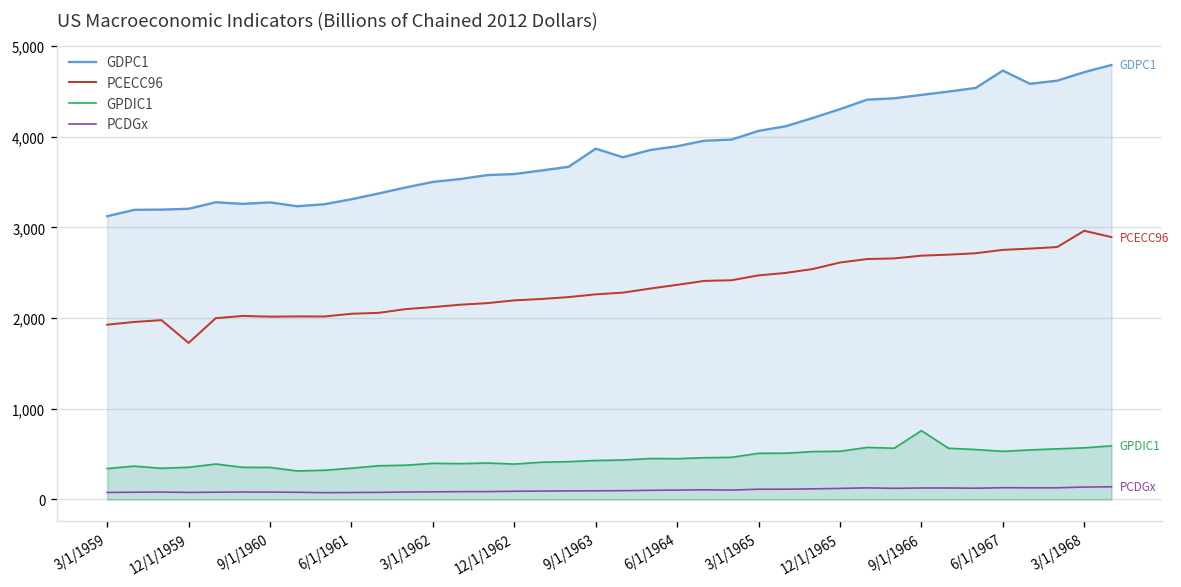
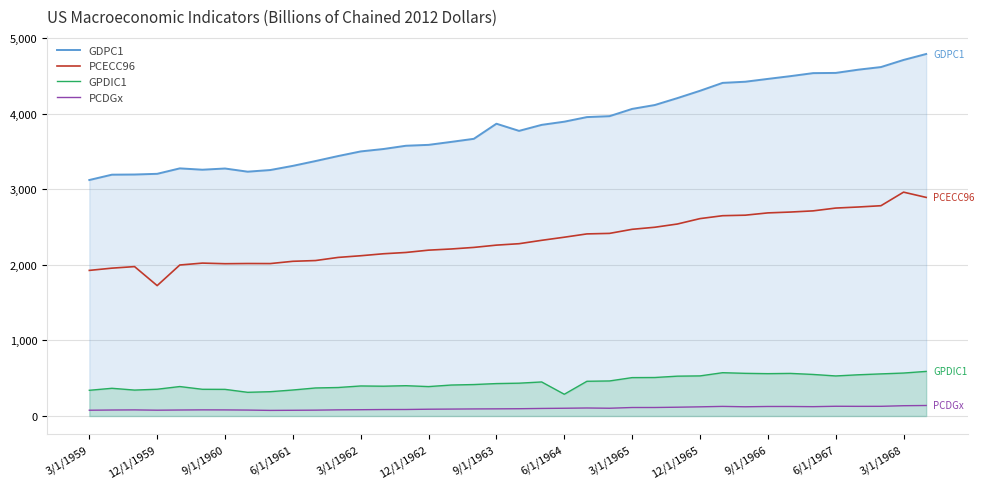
GPDIC1, 6/1/1964: 400 -> 300
GPDIC1, 9/1/1966: 800 -> 600
GDPC1, 6/1/1967: 4,700 -> 4,500
